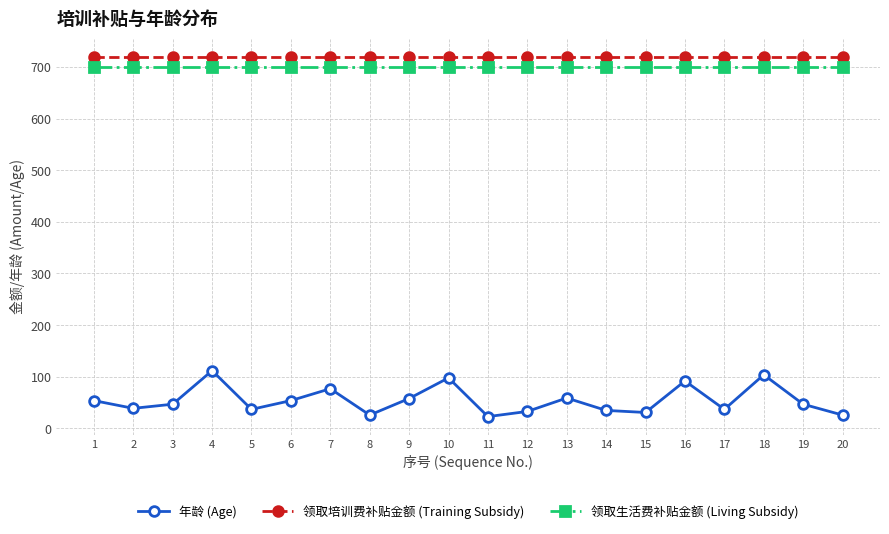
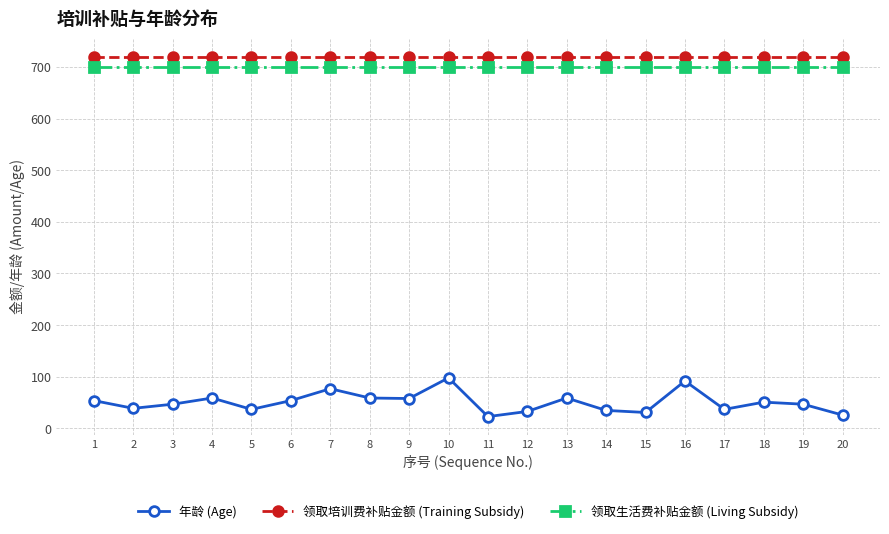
年龄 (Age), 4: 110 -> 60
年龄 (Age), 8: 30 -> 60
年龄 (Age), 18: 100 -> 50
